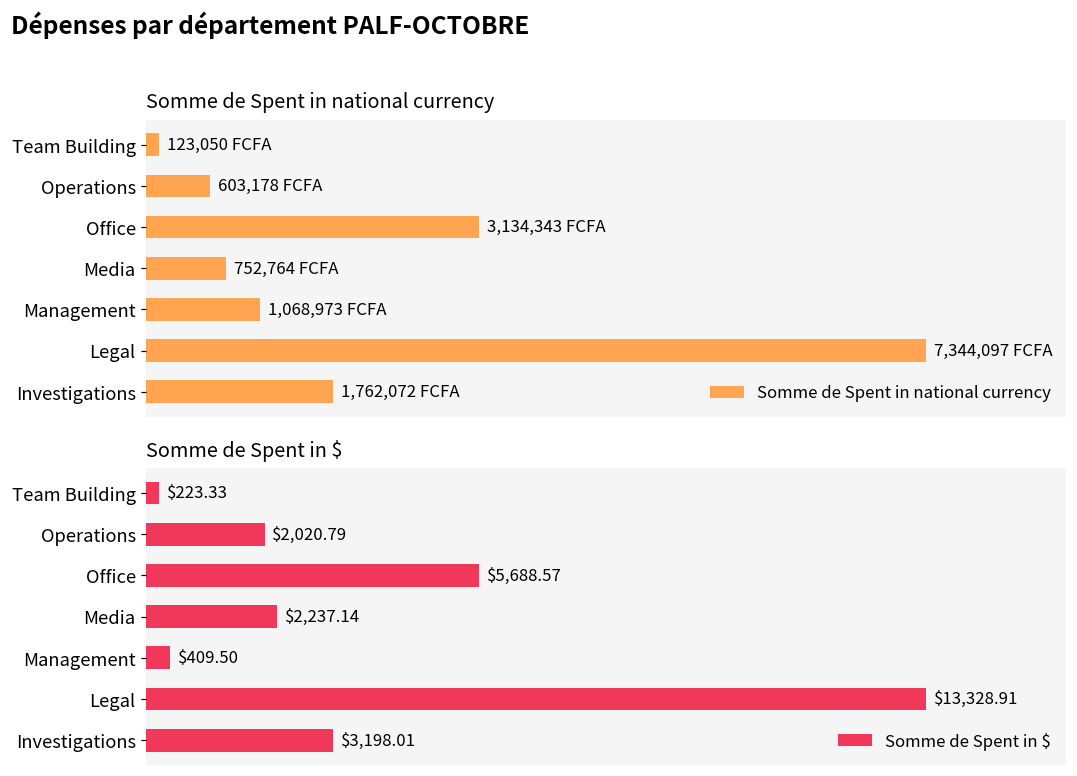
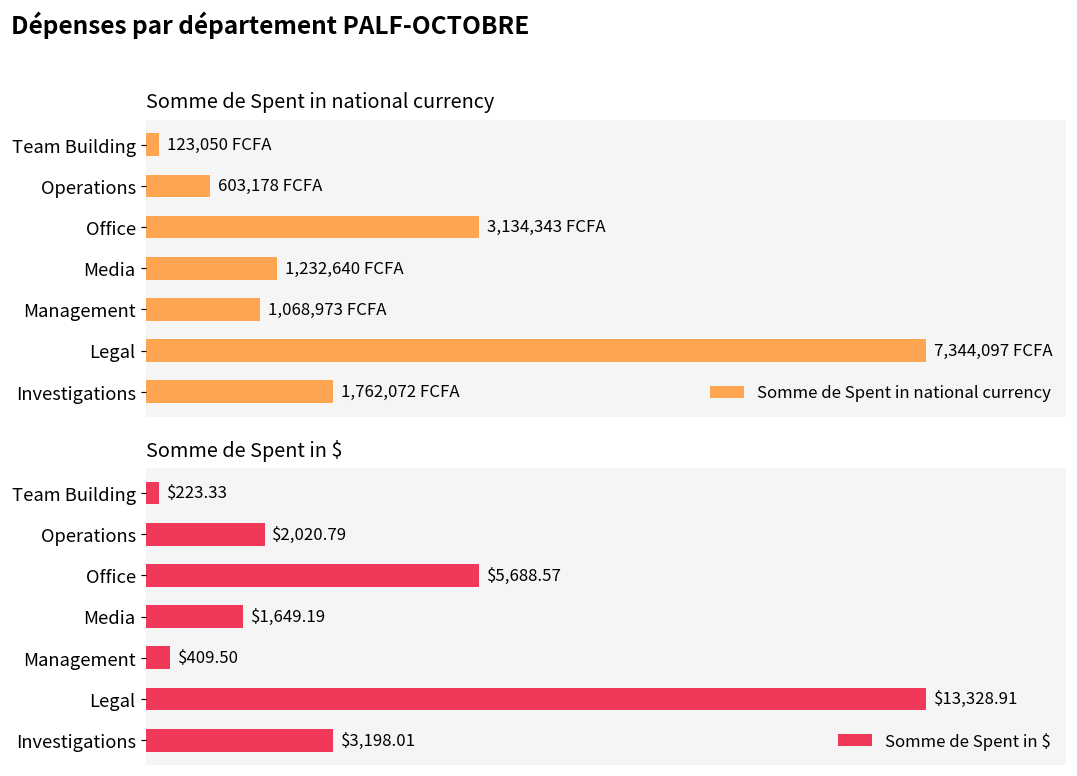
Somme de Spent in national currency, Media: 752,764 -> 1,232,640
Somme de Spent in $, Media: $2,237.14 -> $1,649.19
